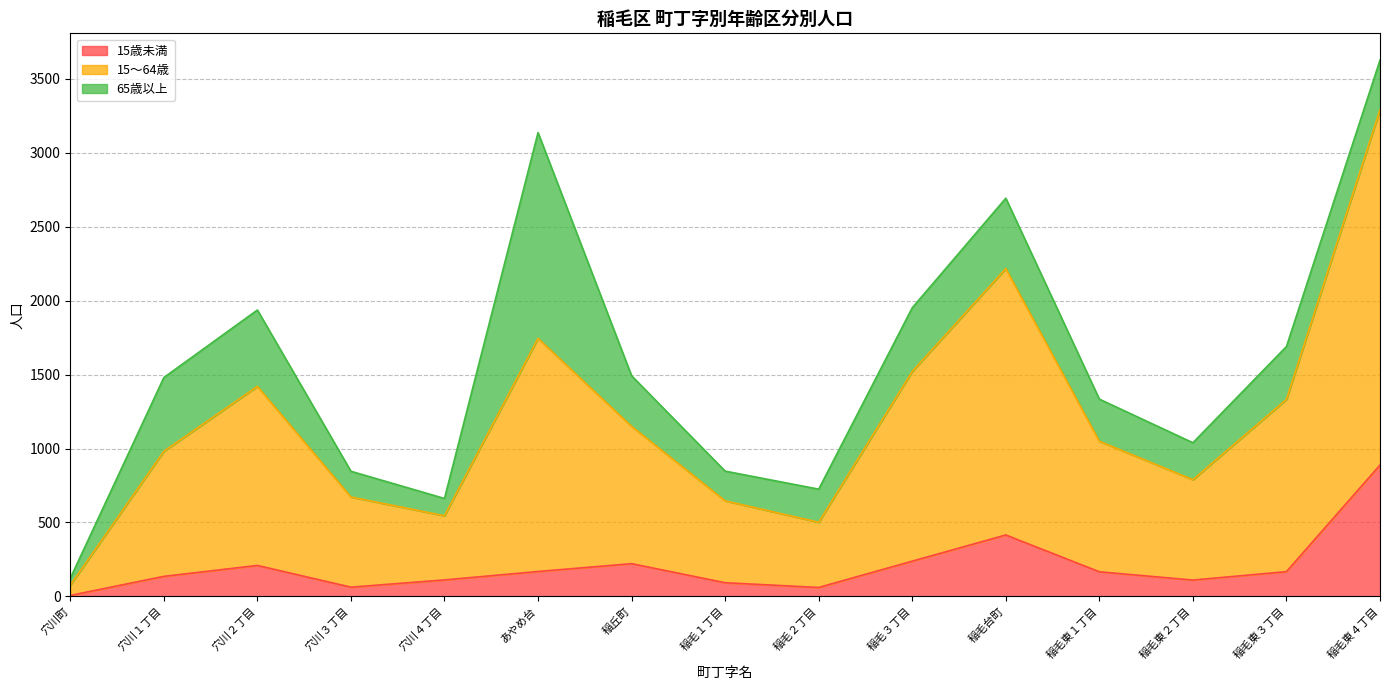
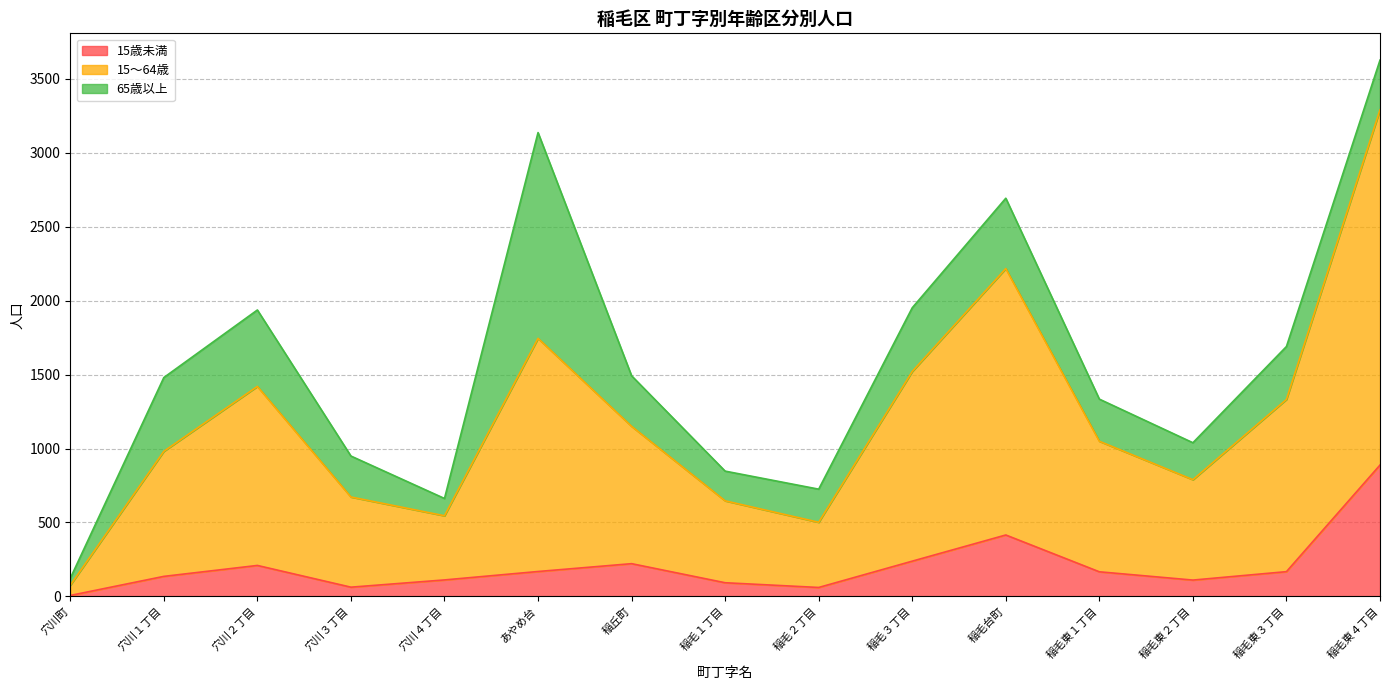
65歳以上, 穴川３丁目: 170 -> 280
